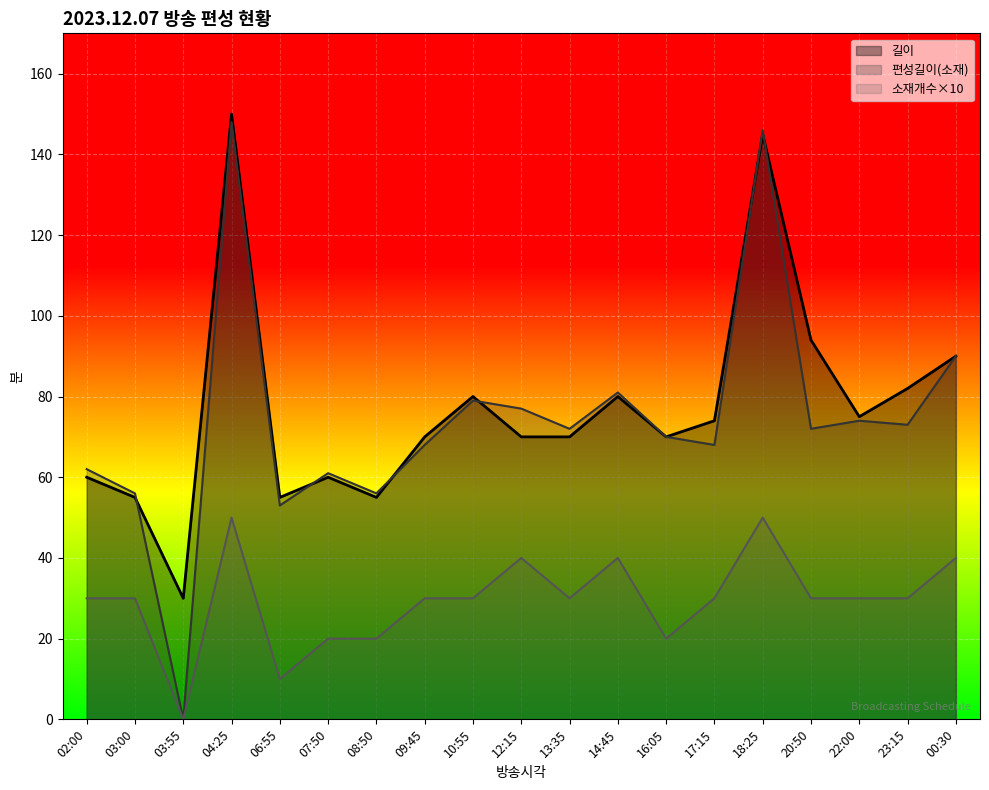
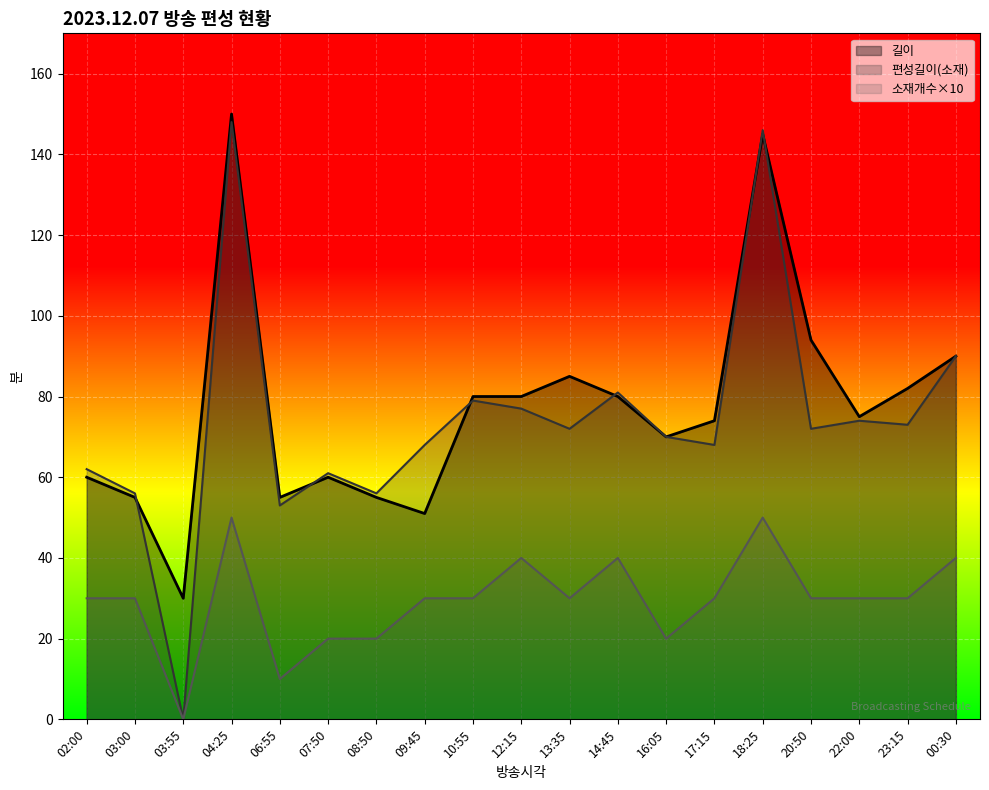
길이, 09:45: 70 -> 51
길이, 12:15: 70 -> 80
길이, 13:35: 70 -> 85
